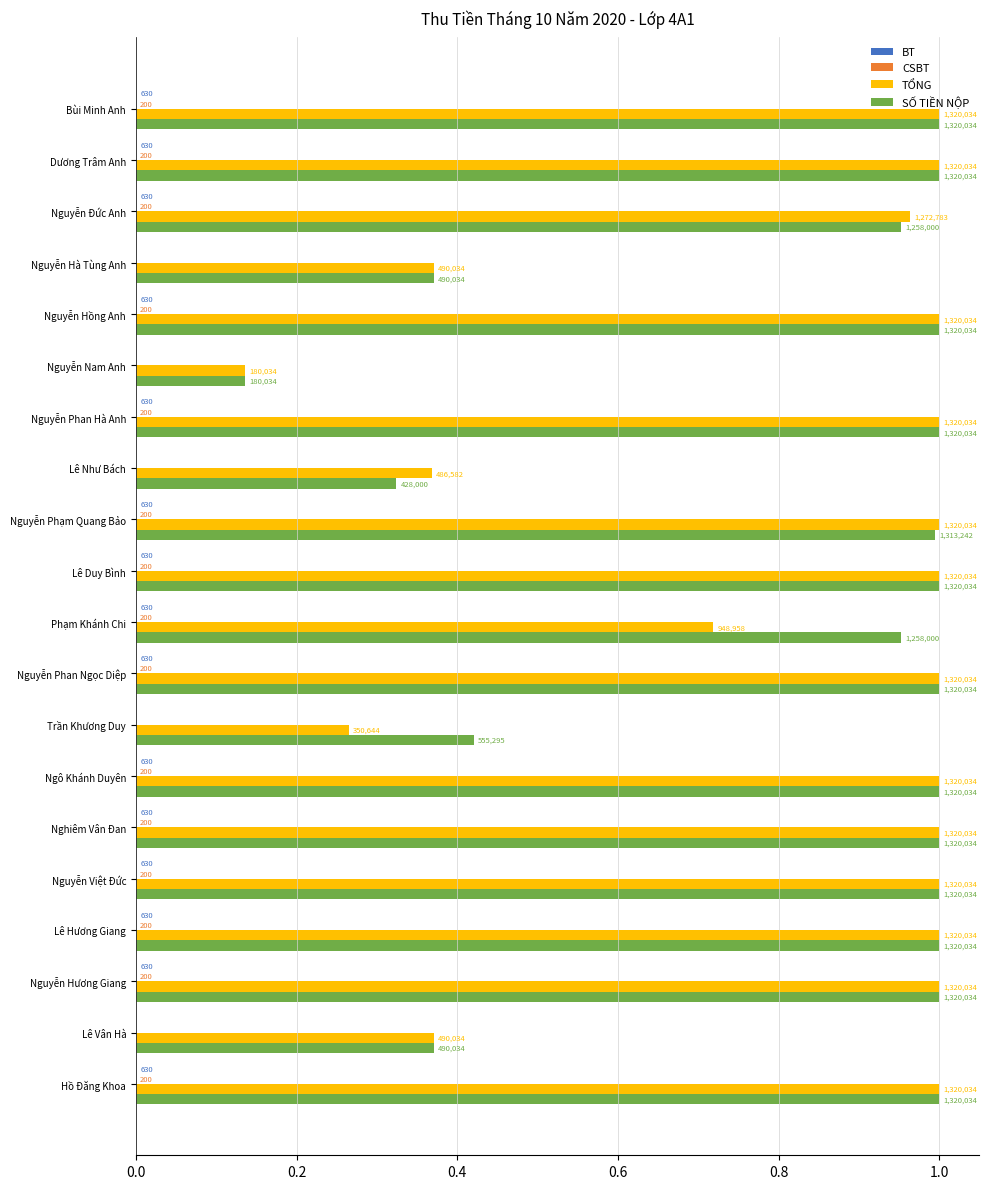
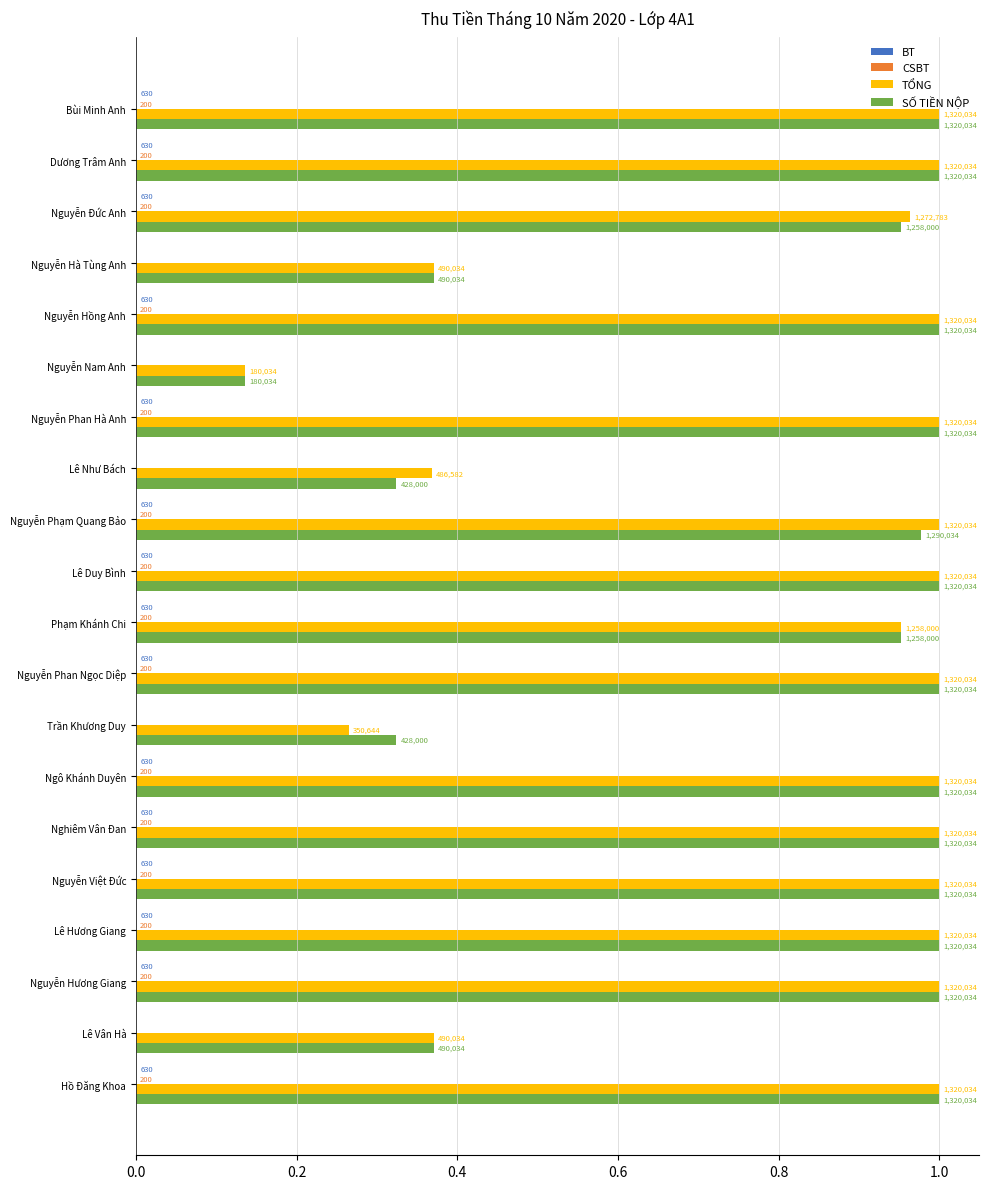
SỐ TIỀN NỘP, Nguyễn Phạm Quang Bảo: 1,313,242 -> 1,290,034
TỔNG, Phạm Khánh Chi: 948,958 -> 1,258,000
SỐ TIỀN NỘP, Trần Khương Duy: 555,295 -> 428,000
